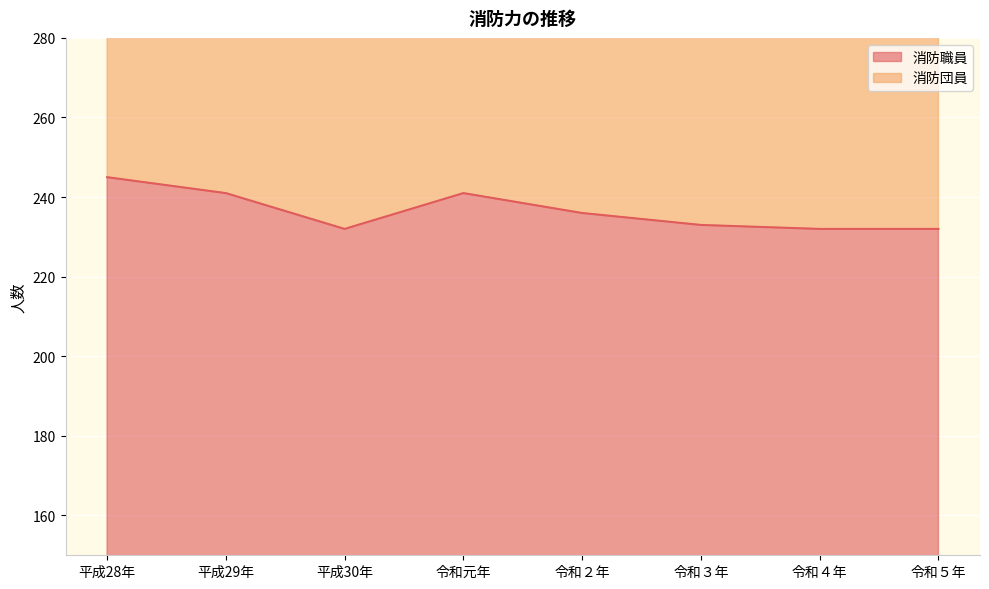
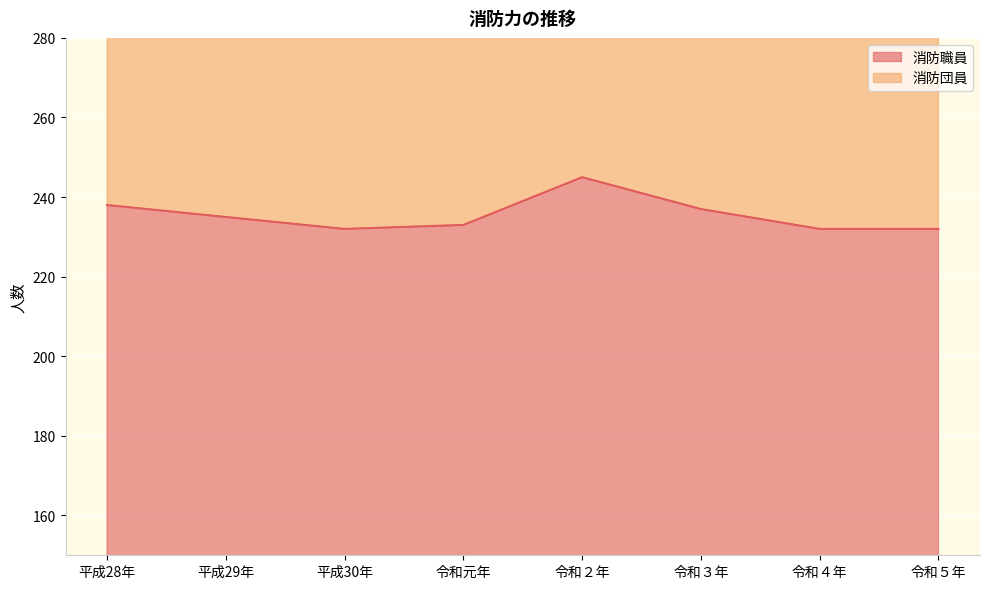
消防職員, 平成28年: 245 -> 238
消防職員, 平成29年: 241 -> 235
消防職員, 令和元年: 241 -> 233
消防職員, 令和２年: 236 -> 245
消防職員, 令和３年: 233 -> 237
